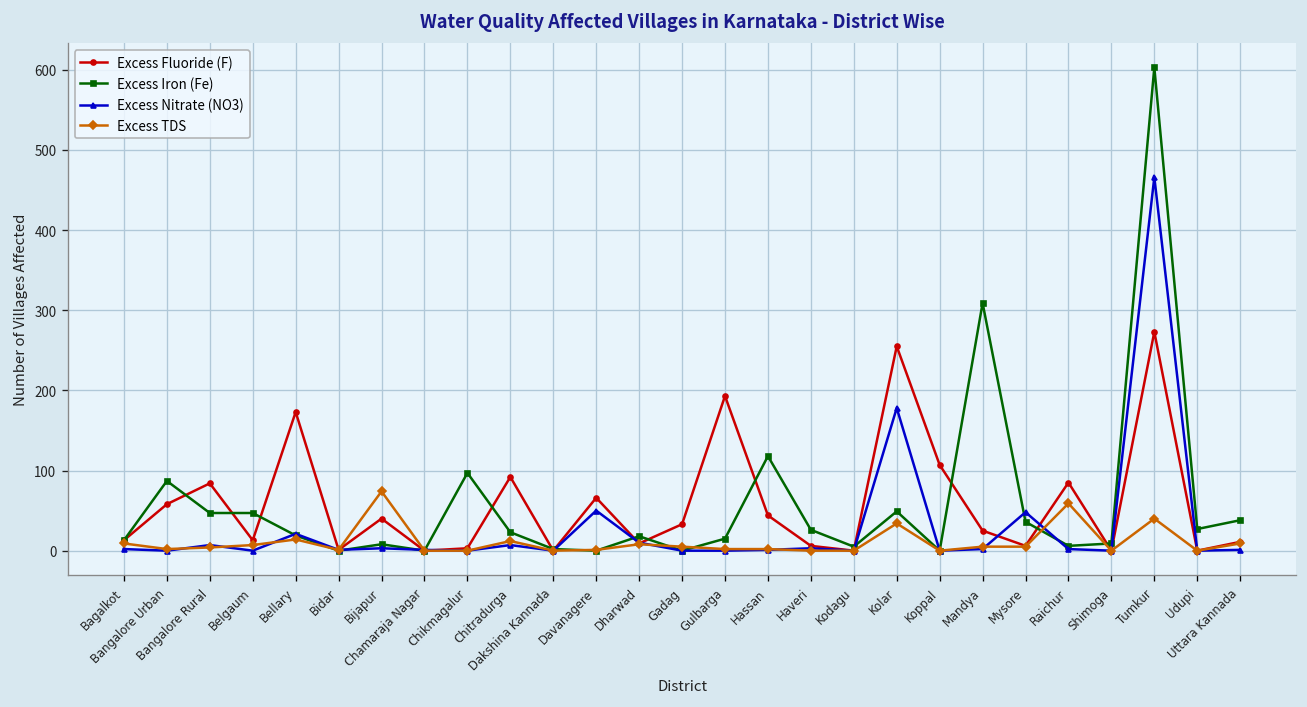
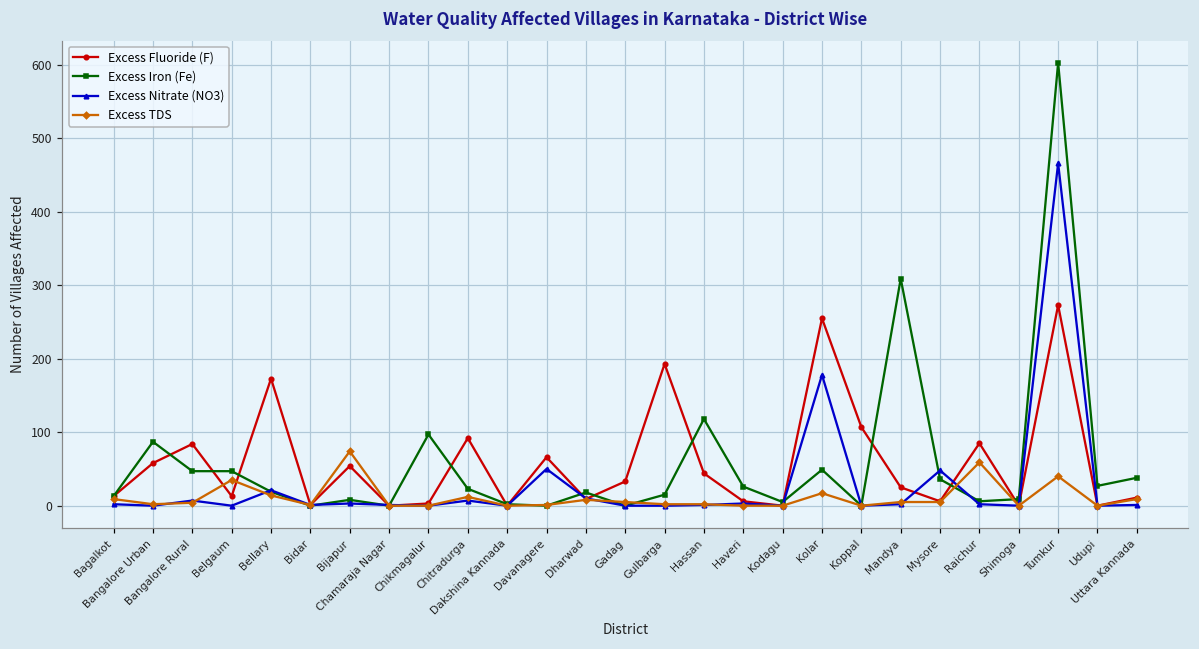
Excess TDS, Belgaum: 10 -> 40
Excess Fluoride (F), Bijapur: 40 -> 50
Excess TDS, Kolar: 30 -> 20
